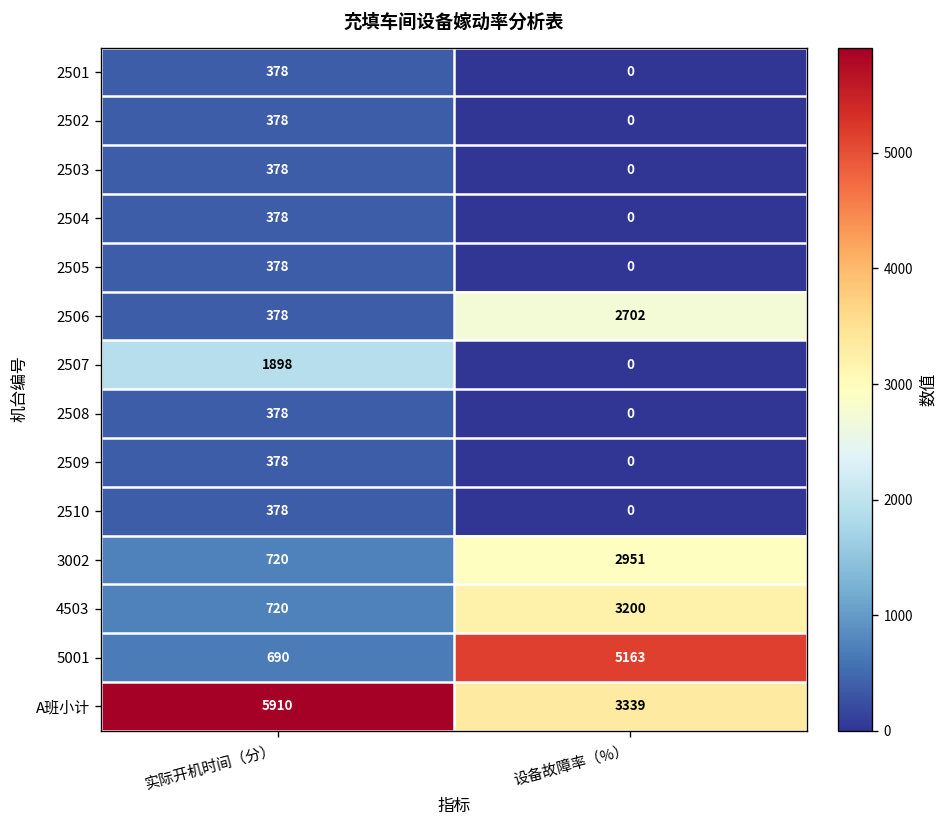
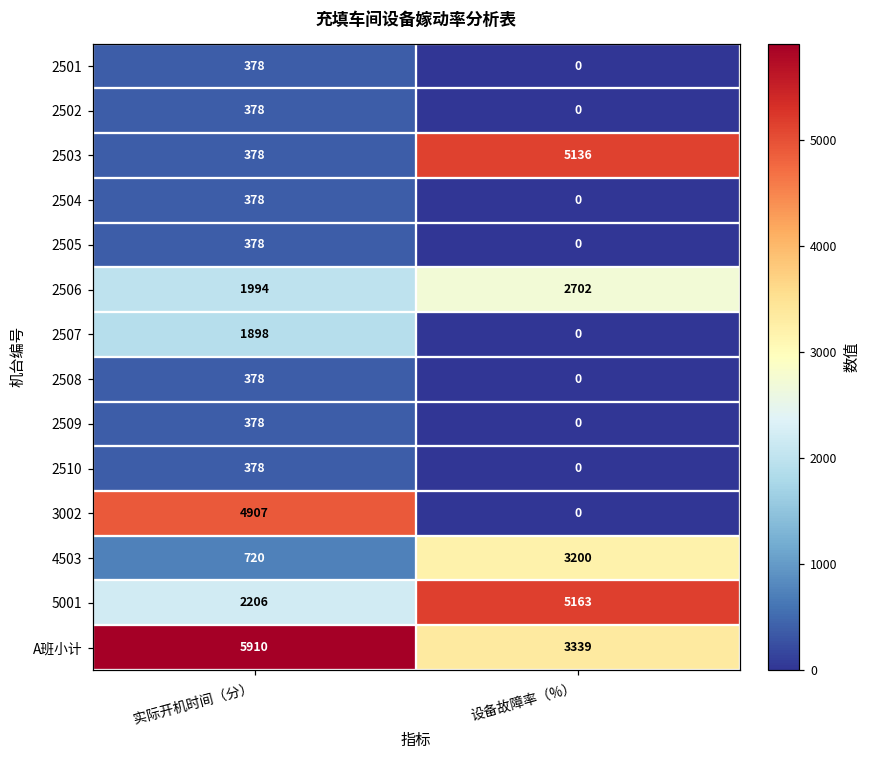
2503, 设备故障率（%）: 0 -> 5136
2506, 实际开机时间（分）: 378 -> 1994
3002, 实际开机时间（分）: 720 -> 4907
3002, 设备故障率（%）: 2951 -> 0
5001, 实际开机时间（分）: 690 -> 2206
